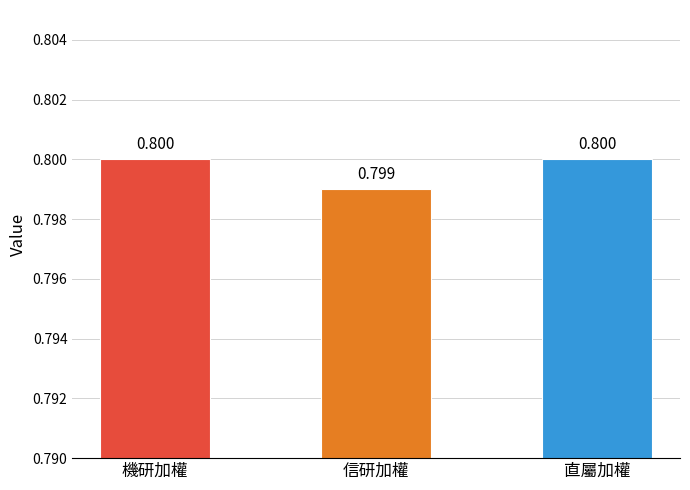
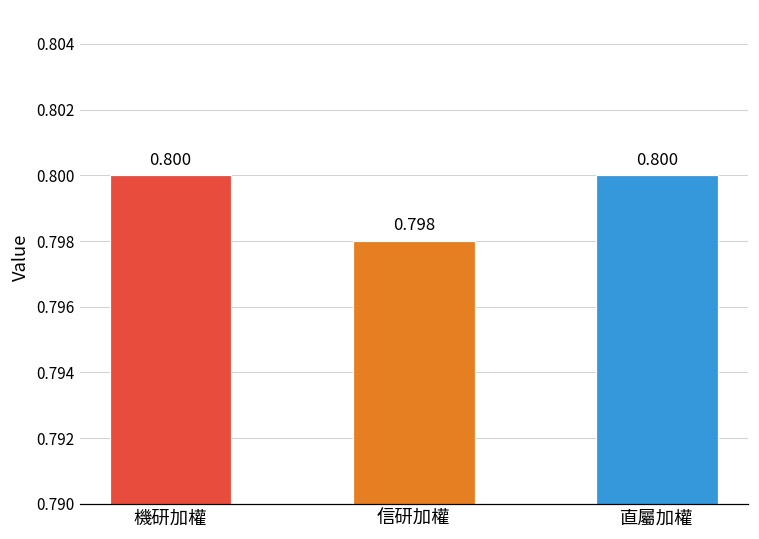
信研加權: 0.799 -> 0.798
